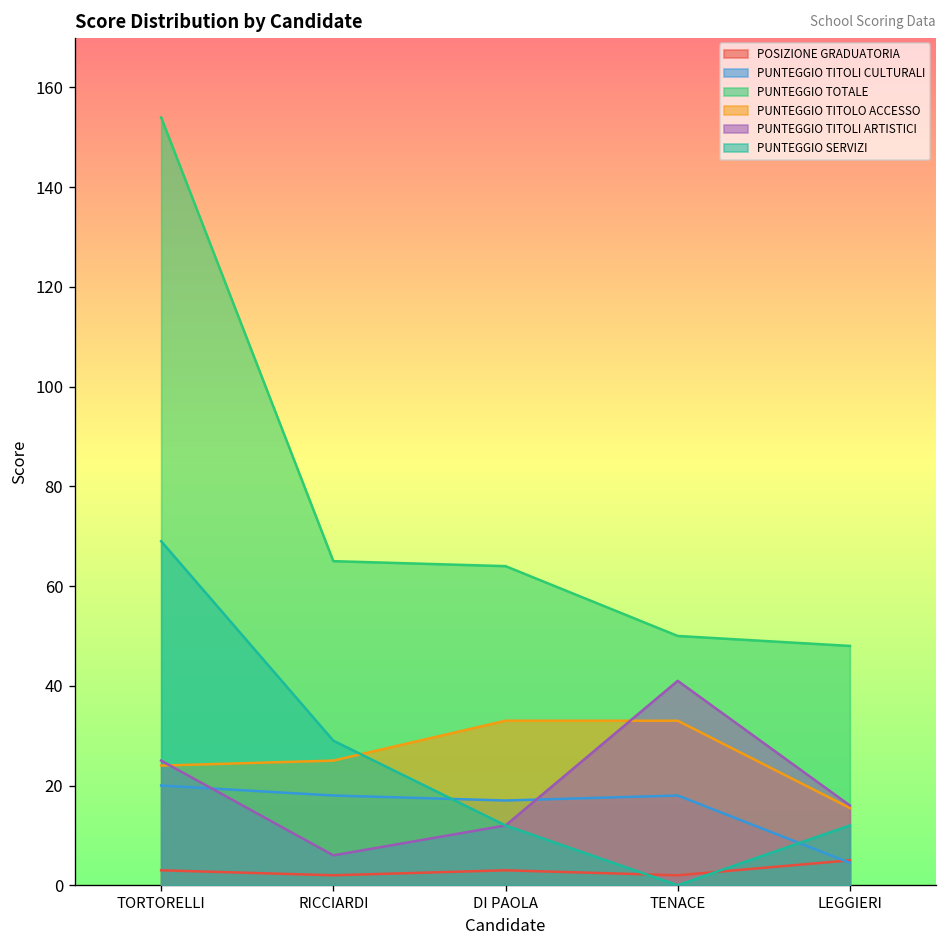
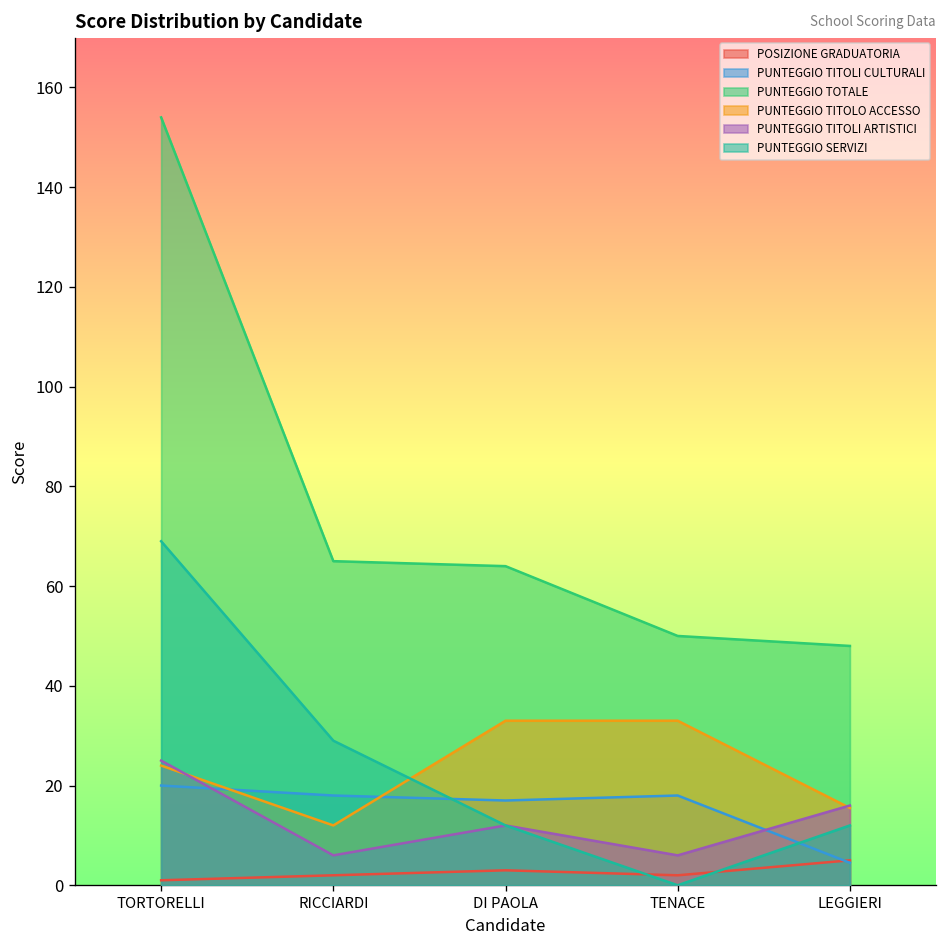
POSIZIONE GRADUATORIA, TORTORELLI: 3 -> 1
PUNTEGGIO TITOLO ACCESSO, RICCIARDI: 25 -> 12
PUNTEGGIO TITOLI ARTISTICI, TENACE: 41 -> 6
